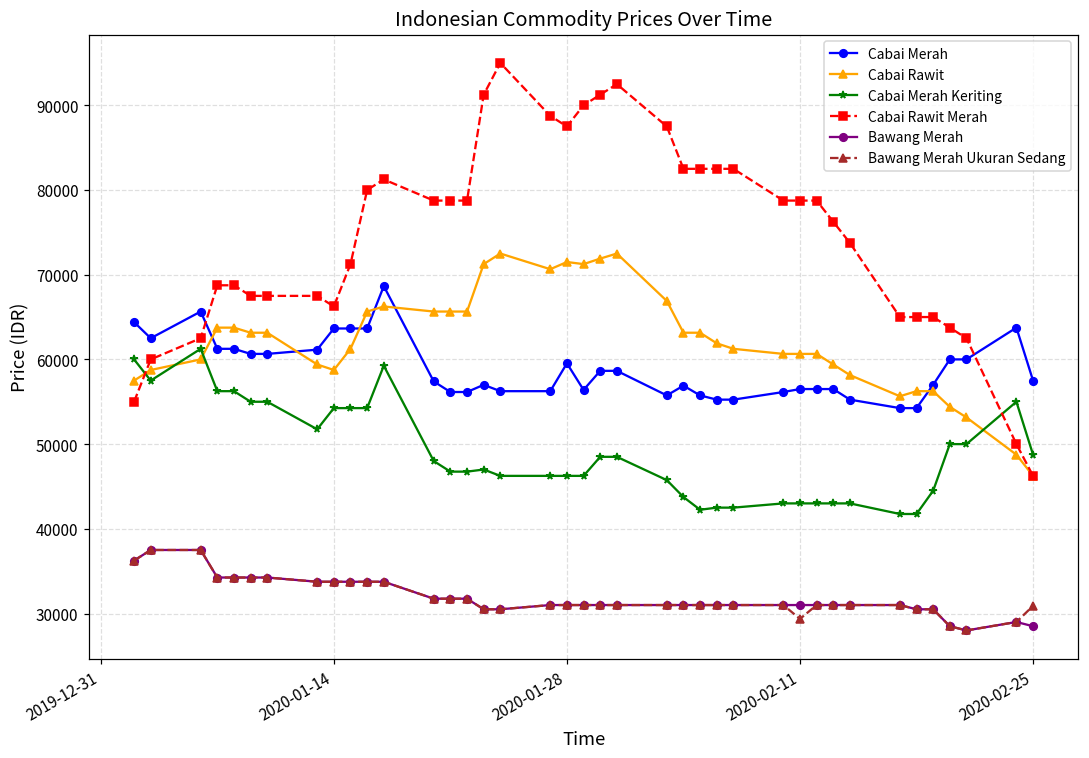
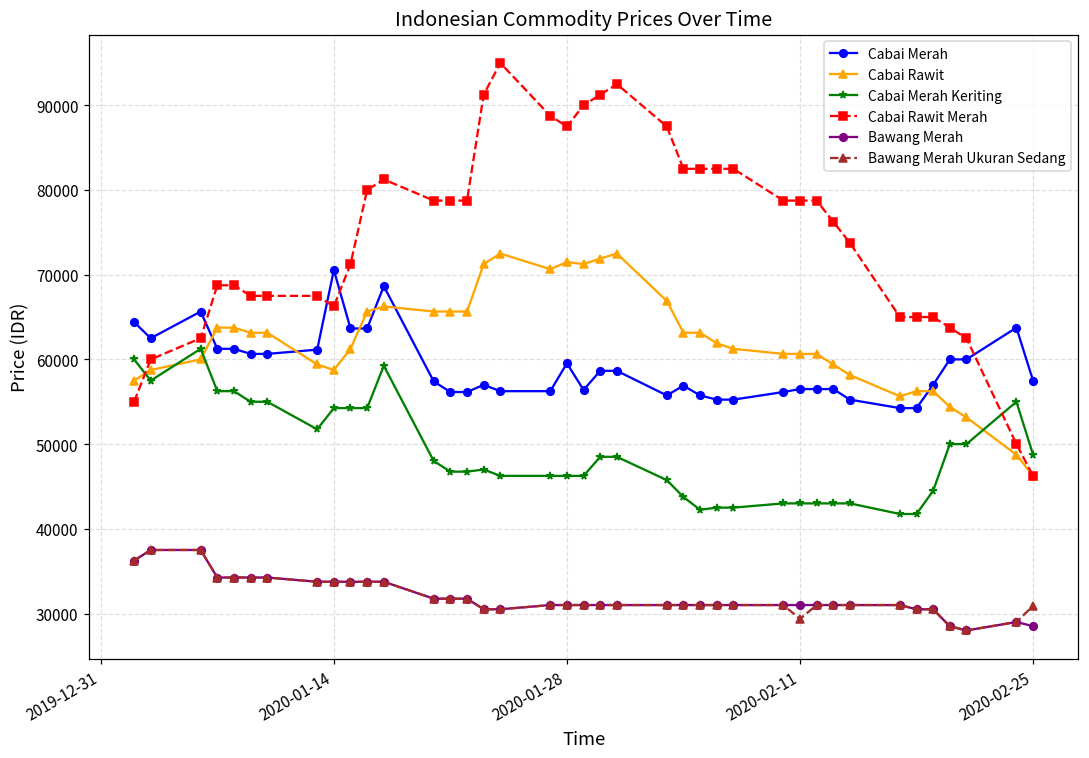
Cabai Merah, 2020-01-14: 64000 -> 71000
